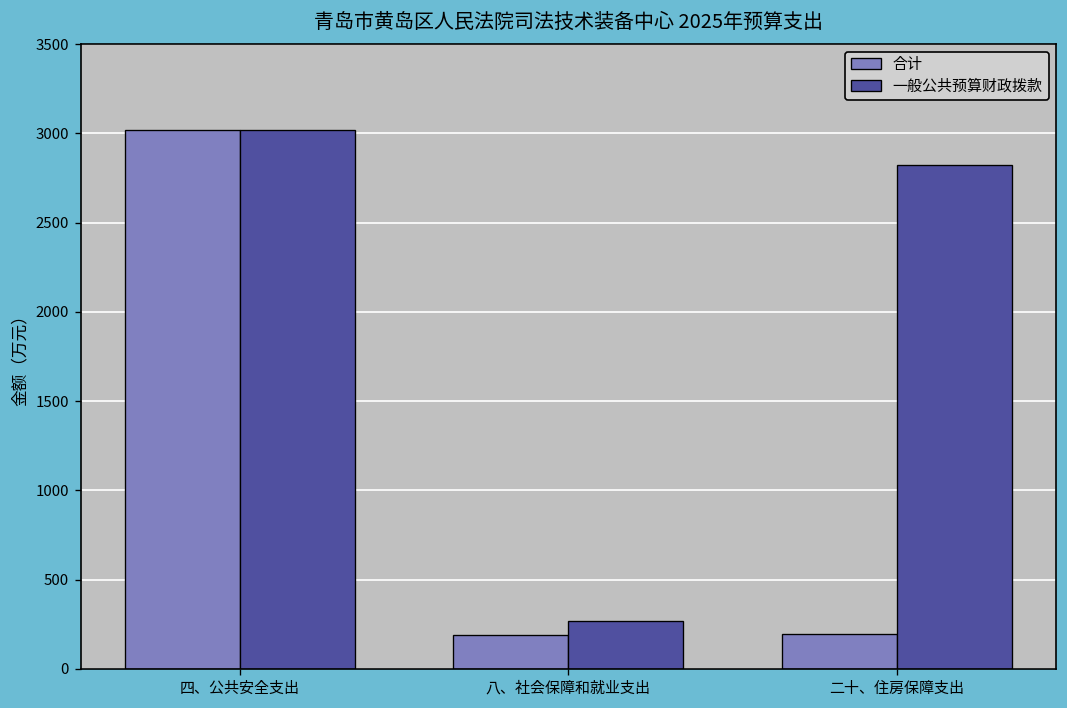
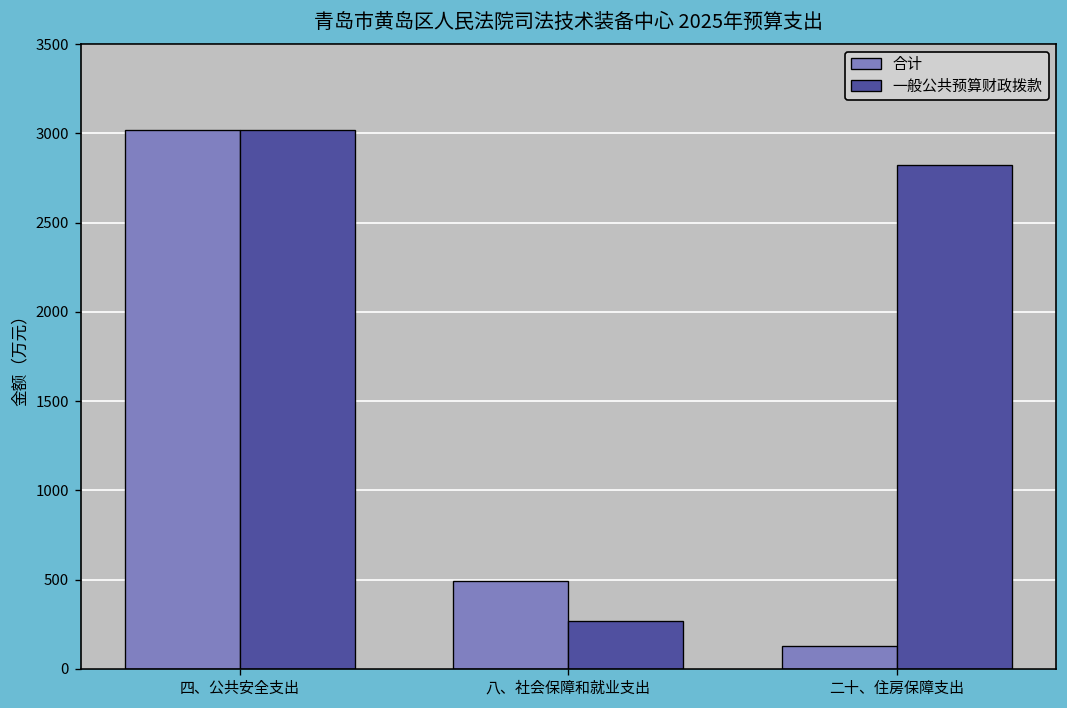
合计, 八、社会保障和就业支出: 190 -> 490
合计, 二十、住房保障支出: 190 -> 130
